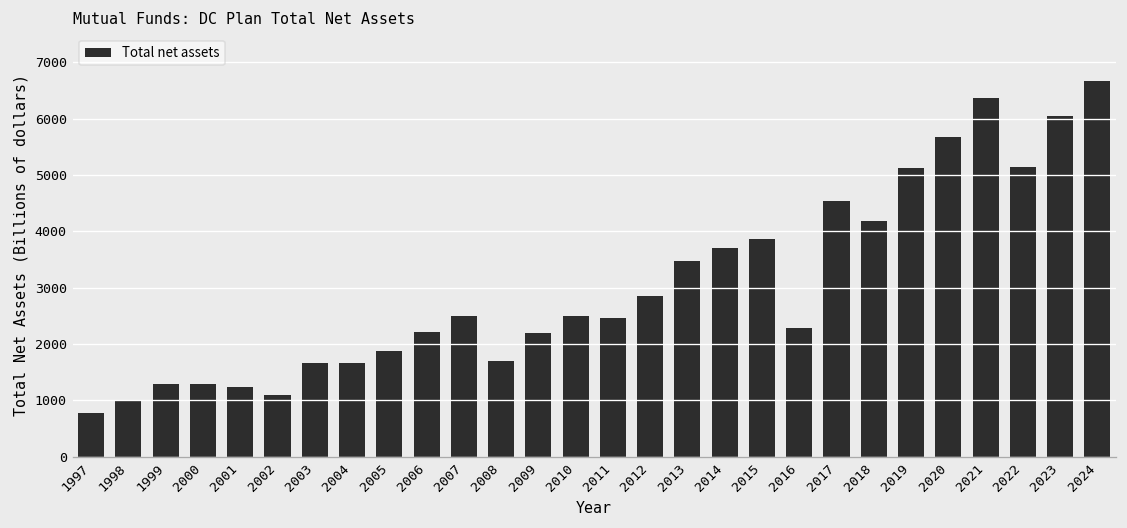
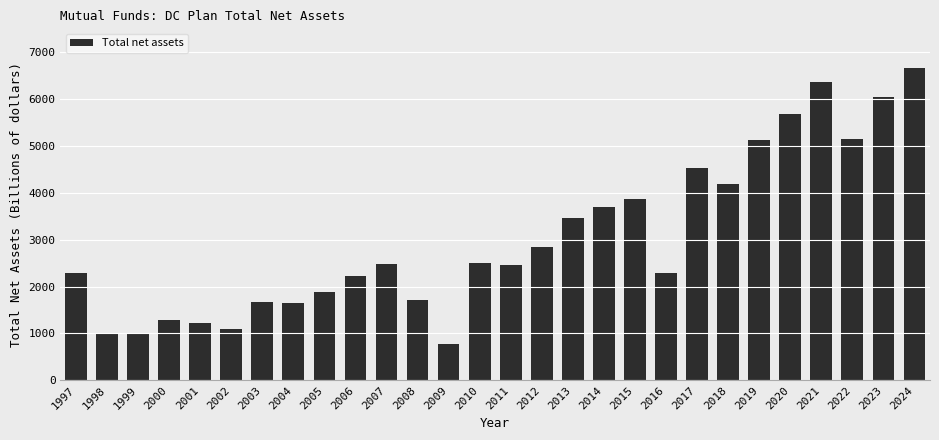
1997: 800 -> 2300
1999: 1300 -> 1000
2009: 2200 -> 800
